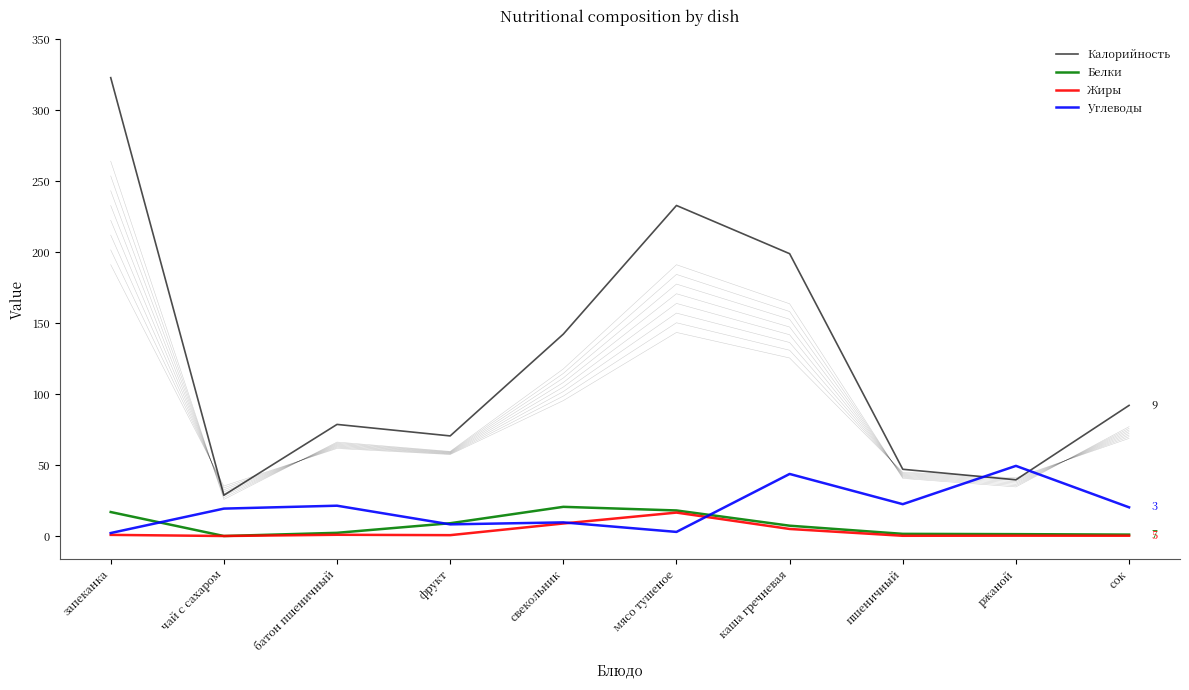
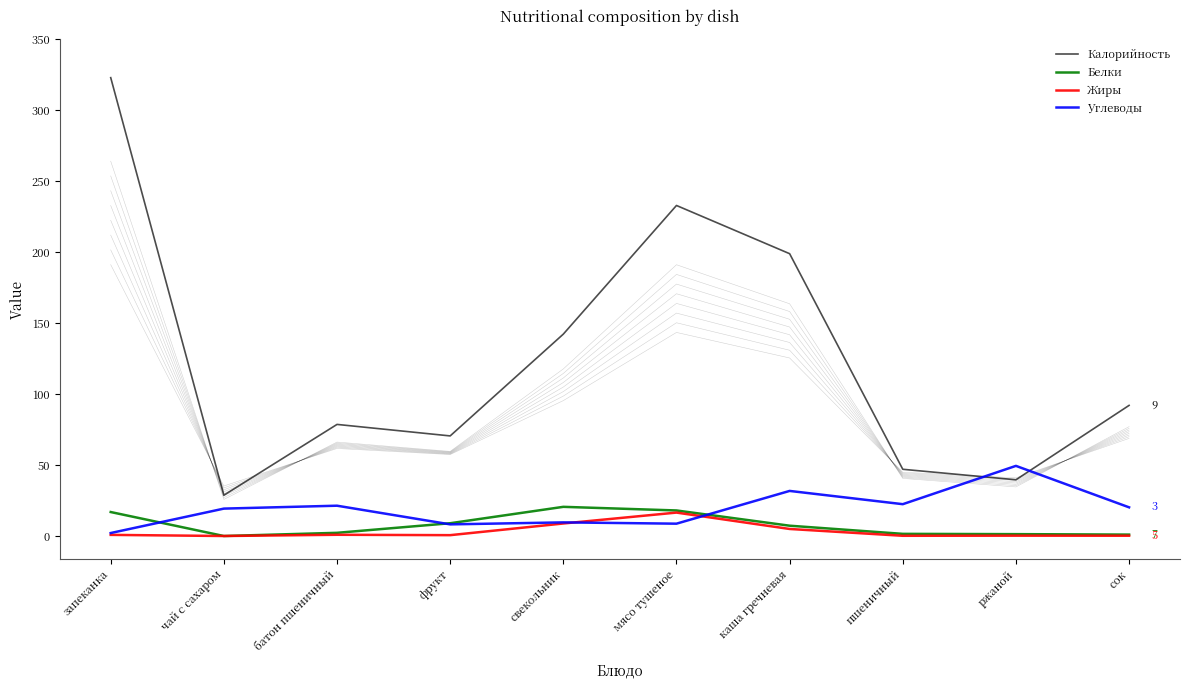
Углеводы, мясо тушеное: 3 -> 9
Углеводы, каша гречневая: 44 -> 32
